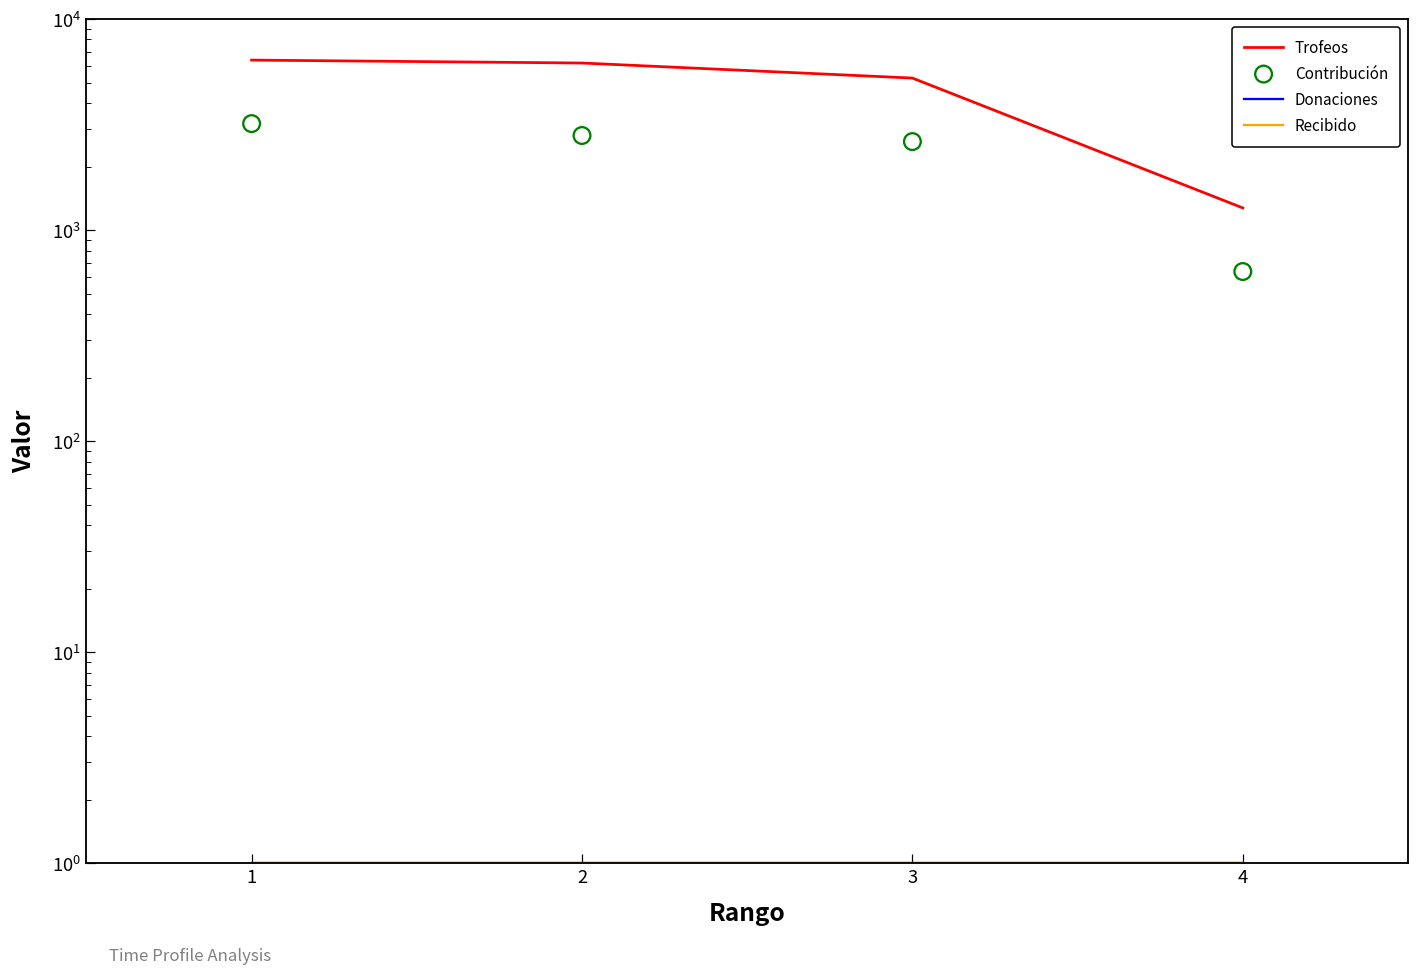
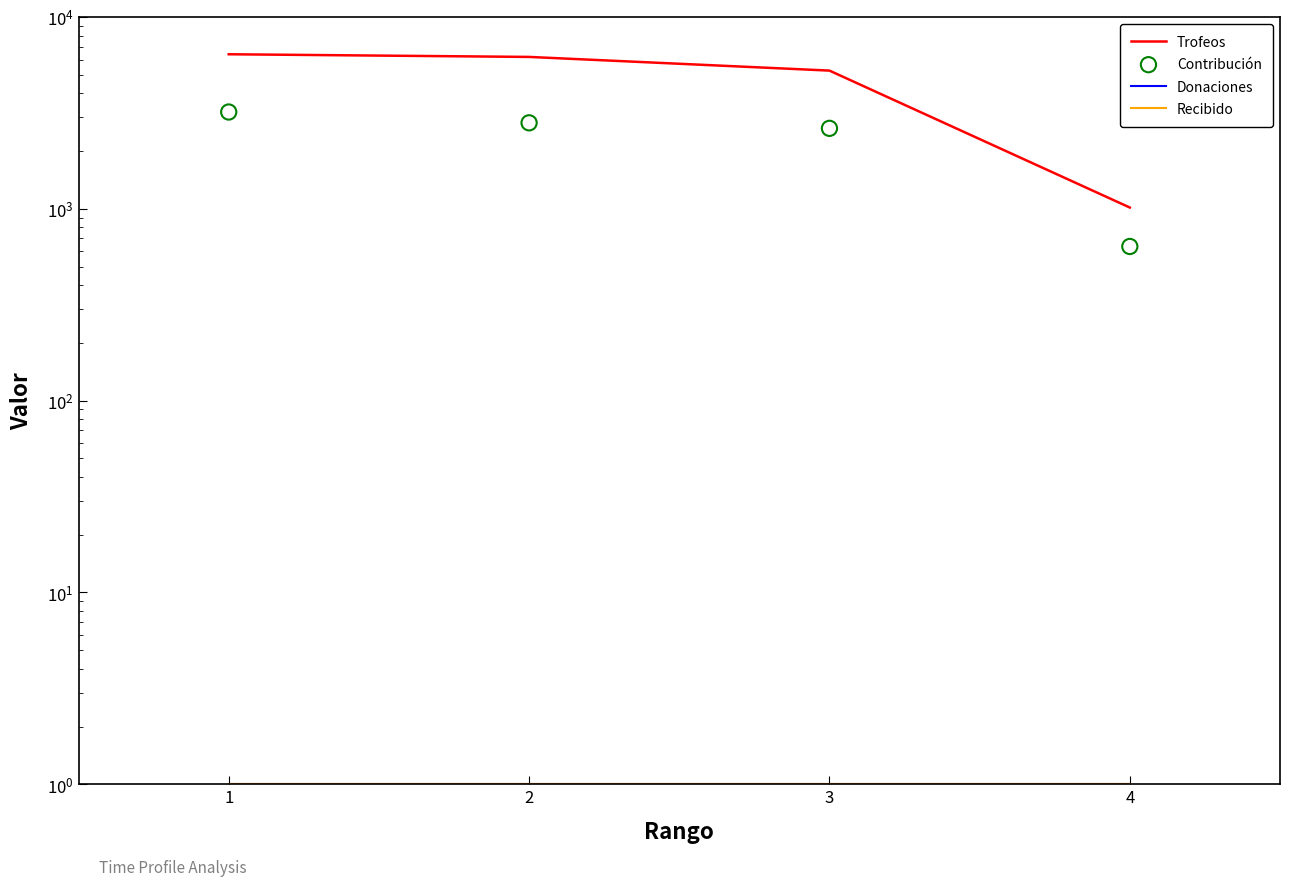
Trofeos, 4: 1300 -> 1000
